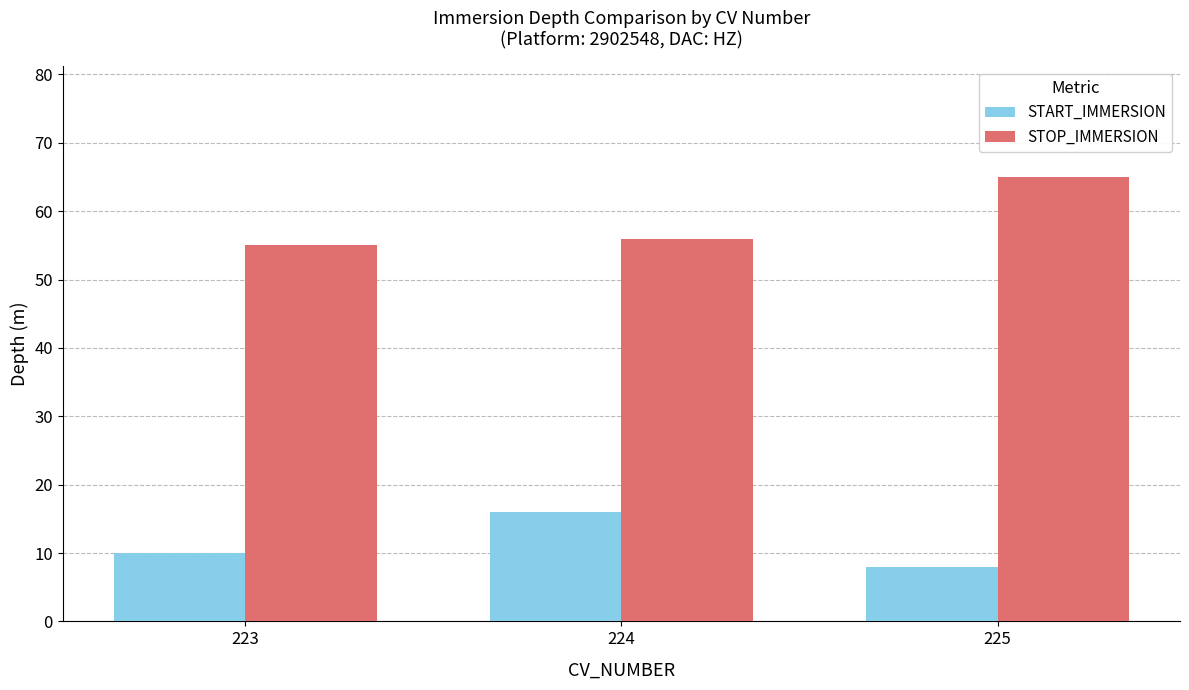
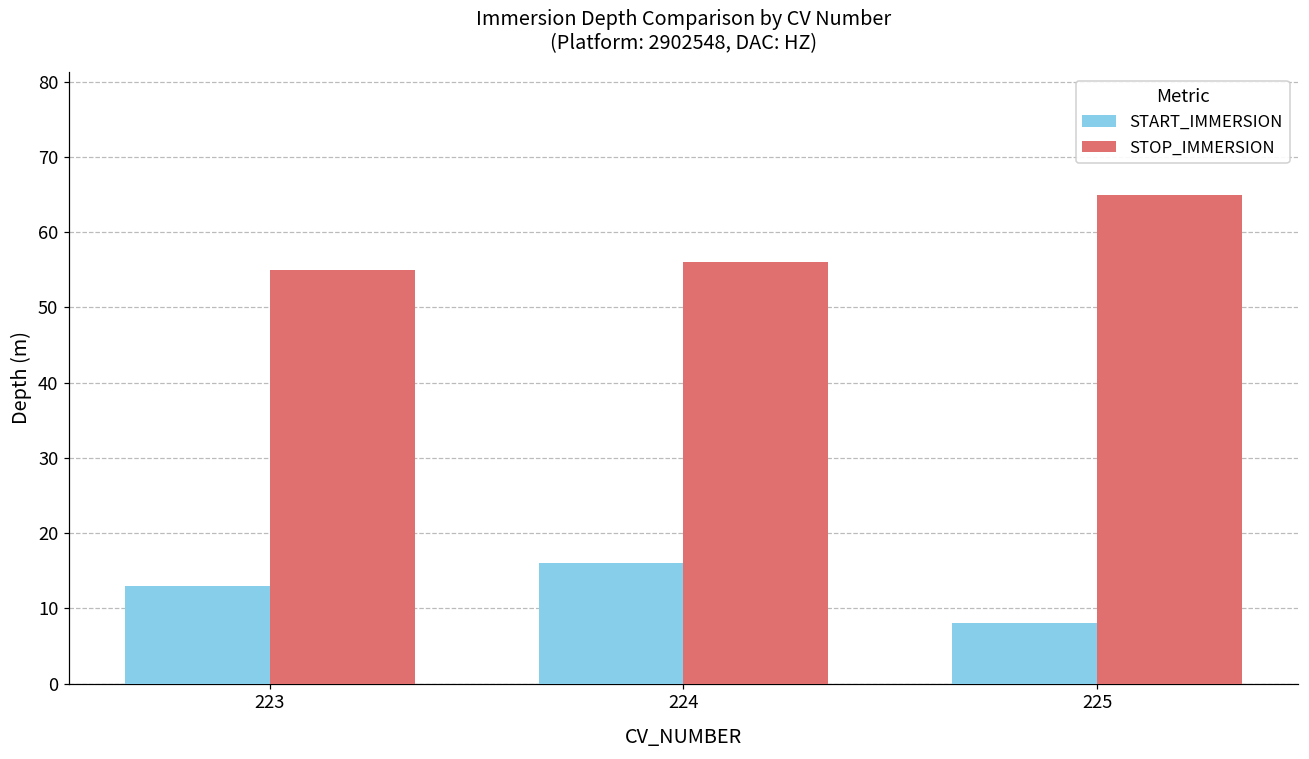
START_IMMERSION, 223: 10 -> 13
